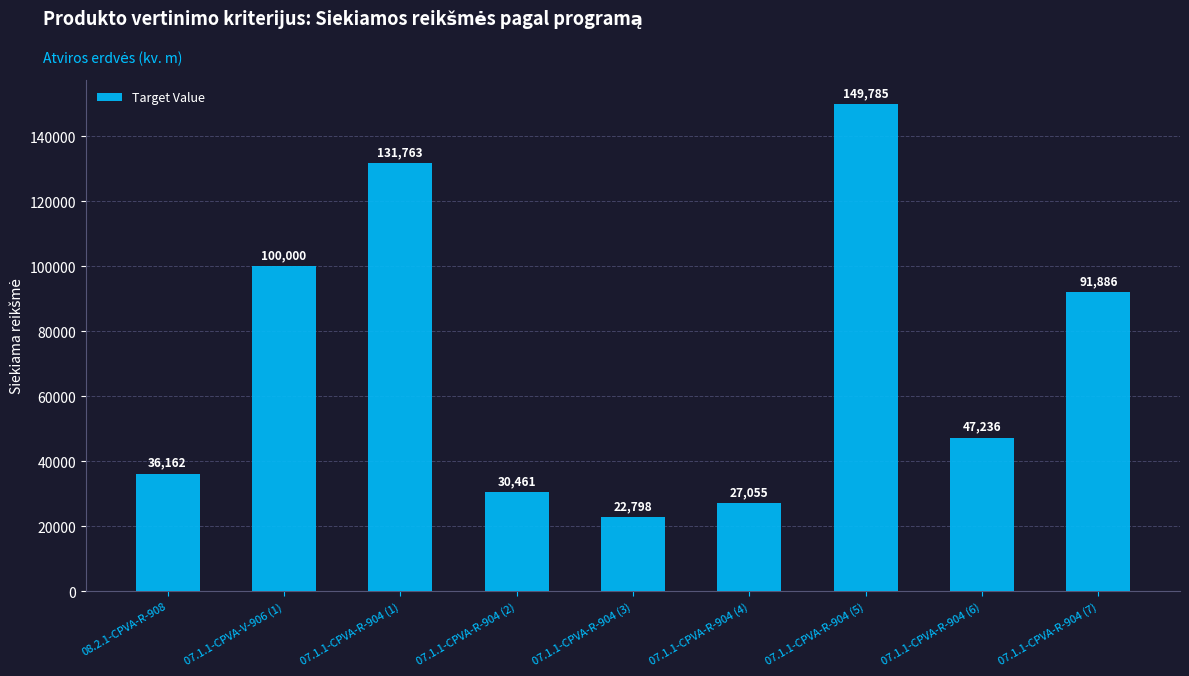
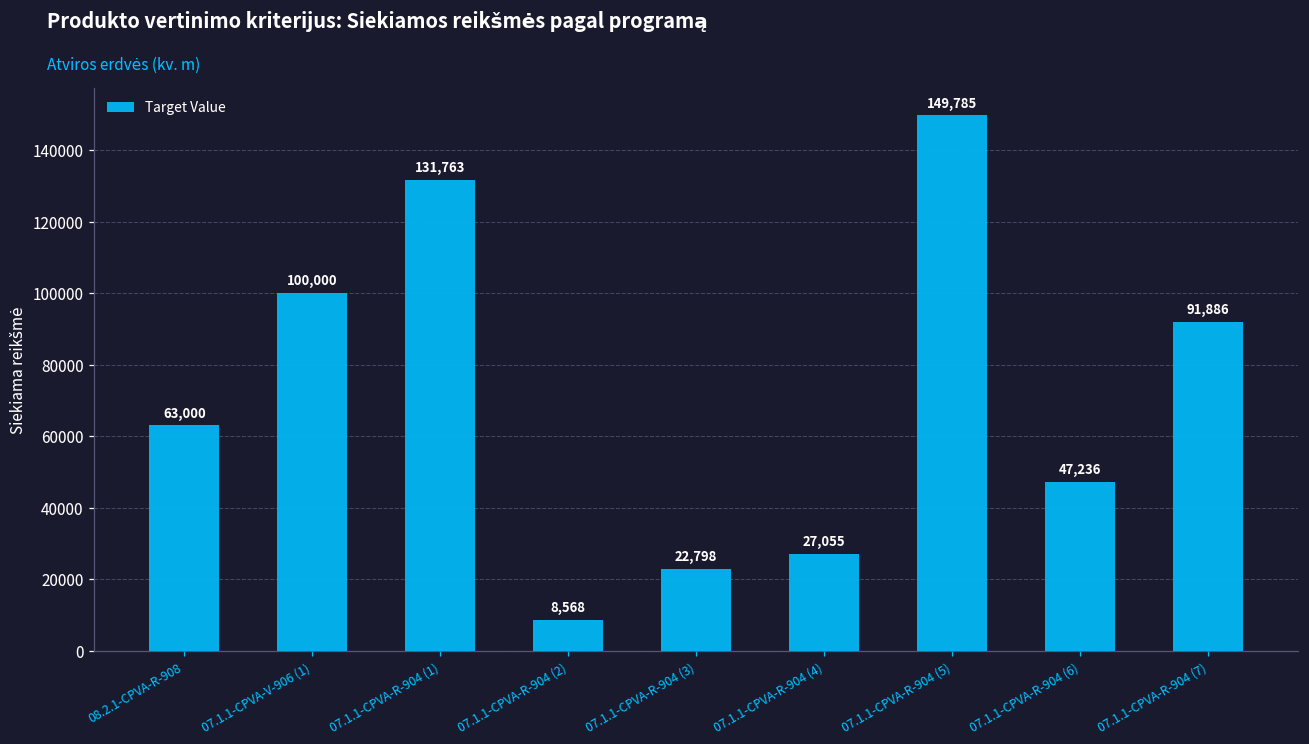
08.2.1-CPVA-R-908: 36,162 -> 63,000
07.1.1-CPVA-R-904 (2): 30,461 -> 8,568
